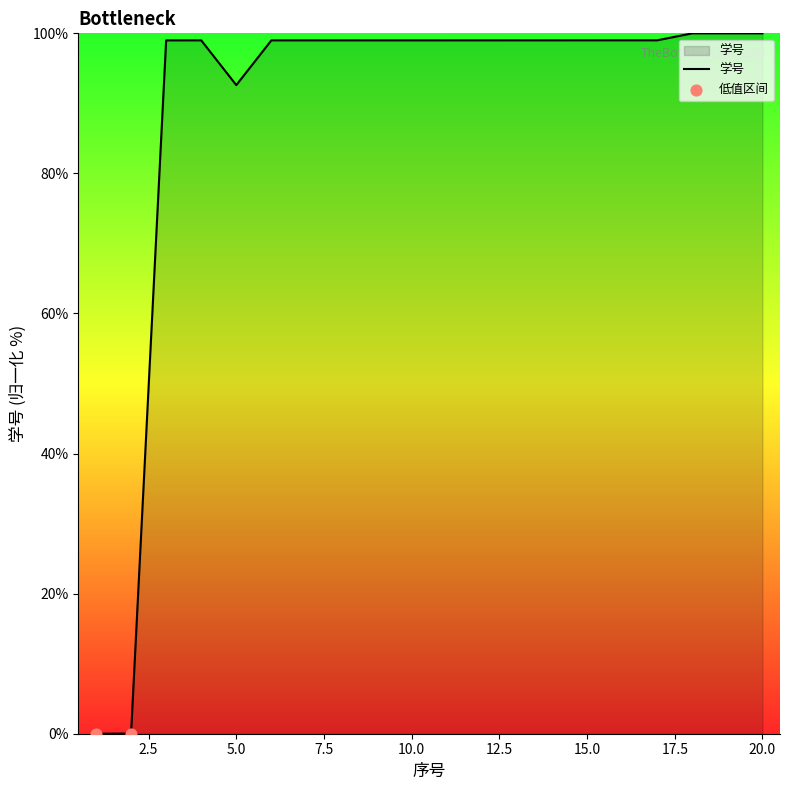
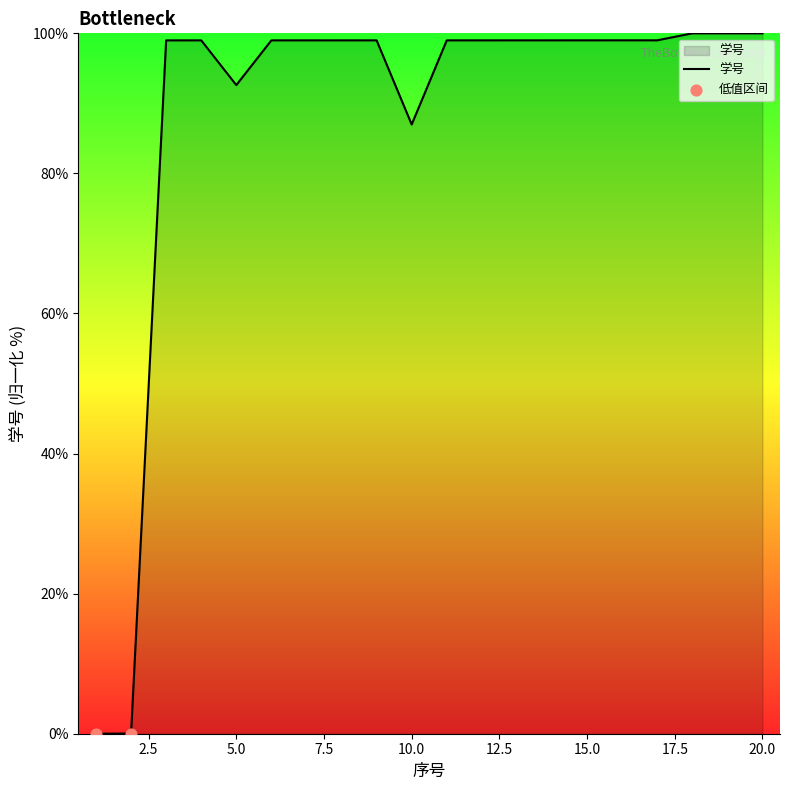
学号, 10.0: 99% -> 87%
